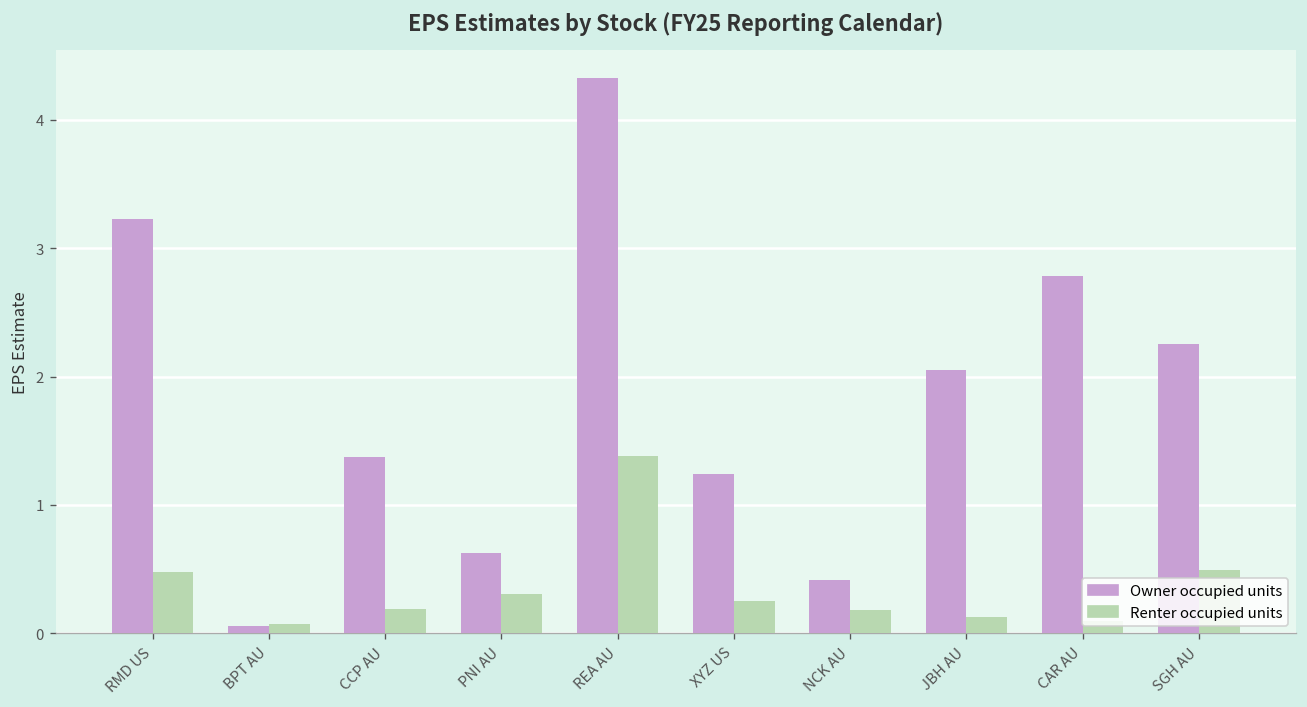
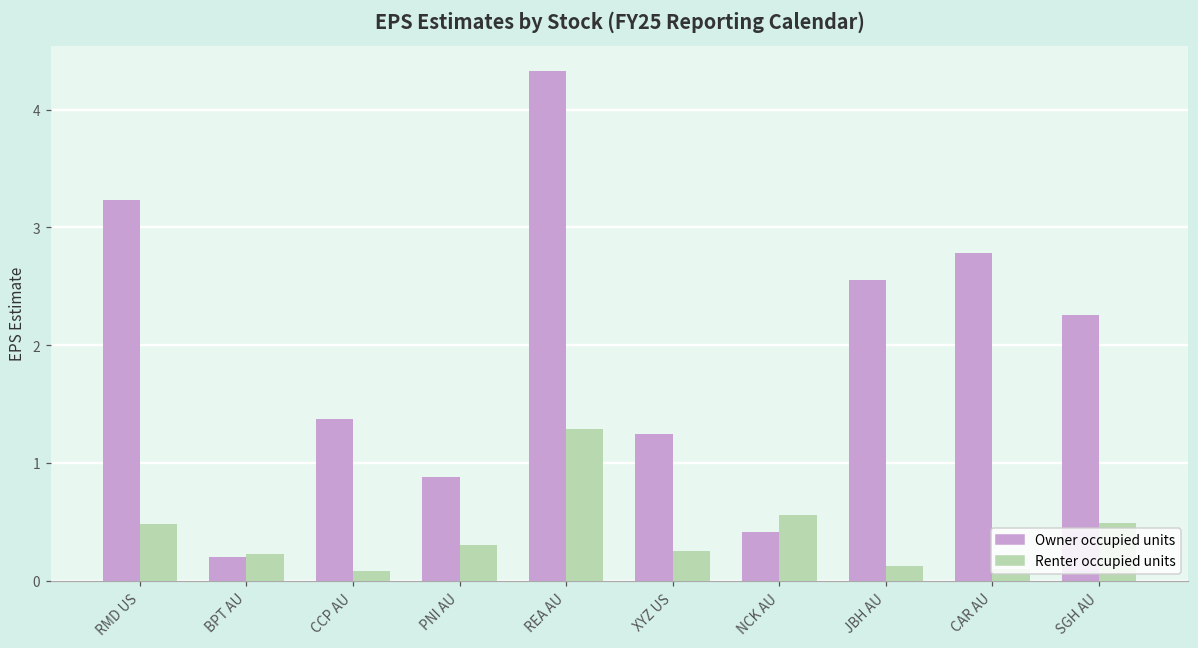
Owner occupied units, BPT AU: 0.06 -> 0.20
Renter occupied units, BPT AU: 0.07 -> 0.23
Renter occupied units, CCP AU: 0.19 -> 0.08
Owner occupied units, PNI AU: 0.63 -> 0.88
Renter occupied units, REA AU: 1.38 -> 1.29
Renter occupied units, NCK AU: 0.18 -> 0.56
Owner occupied units, JBH AU: 2.05 -> 2.55
